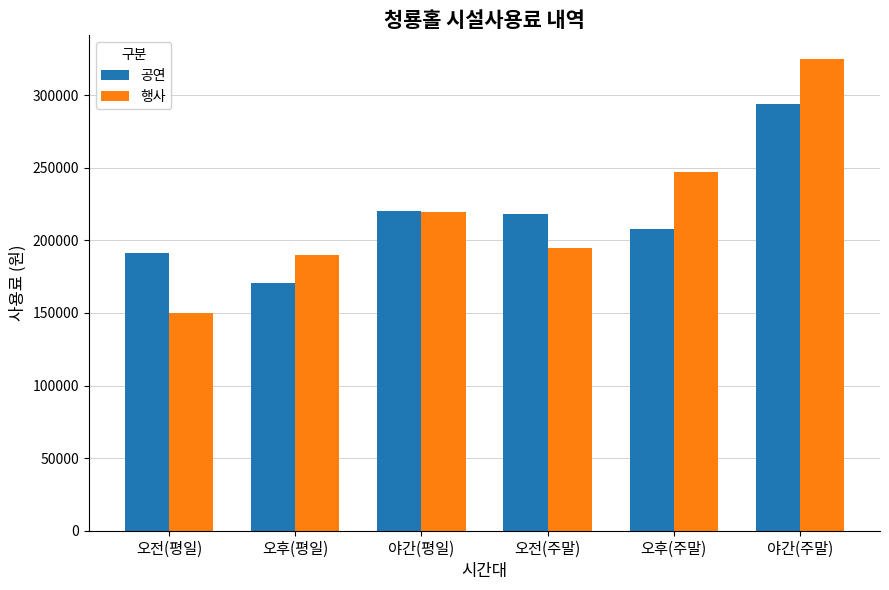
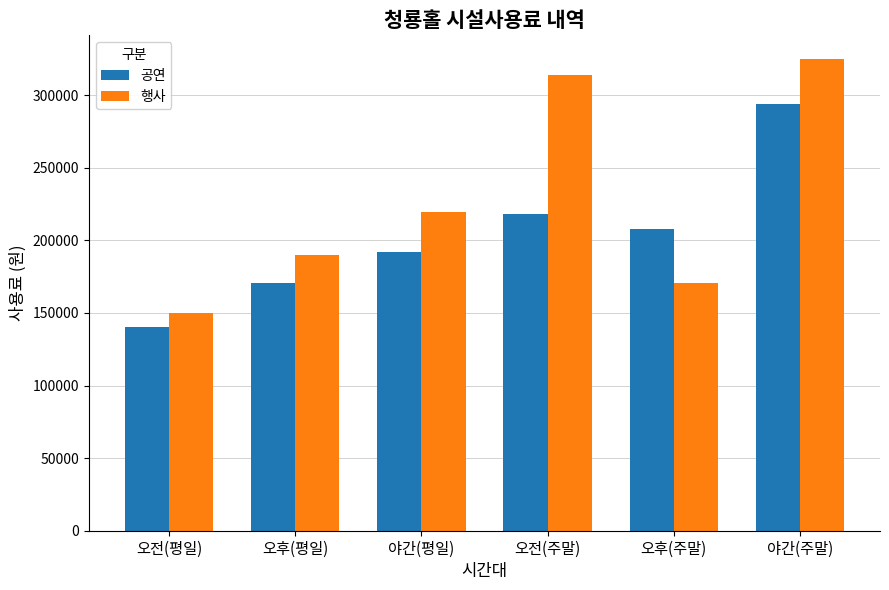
공연, 오전(평일): 192000 -> 140000
공연, 야간(평일): 220000 -> 192000
행사, 오전(주말): 195000 -> 314000
행사, 오후(주말): 247000 -> 171000
